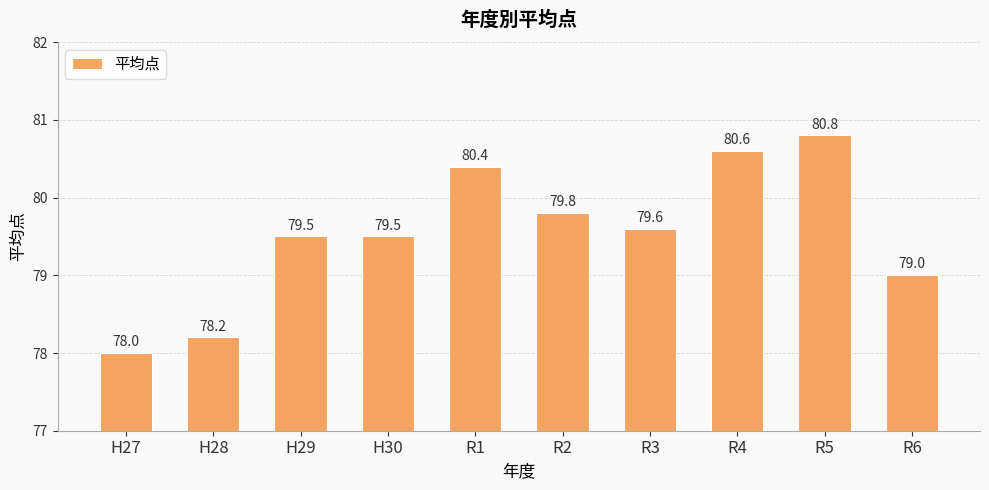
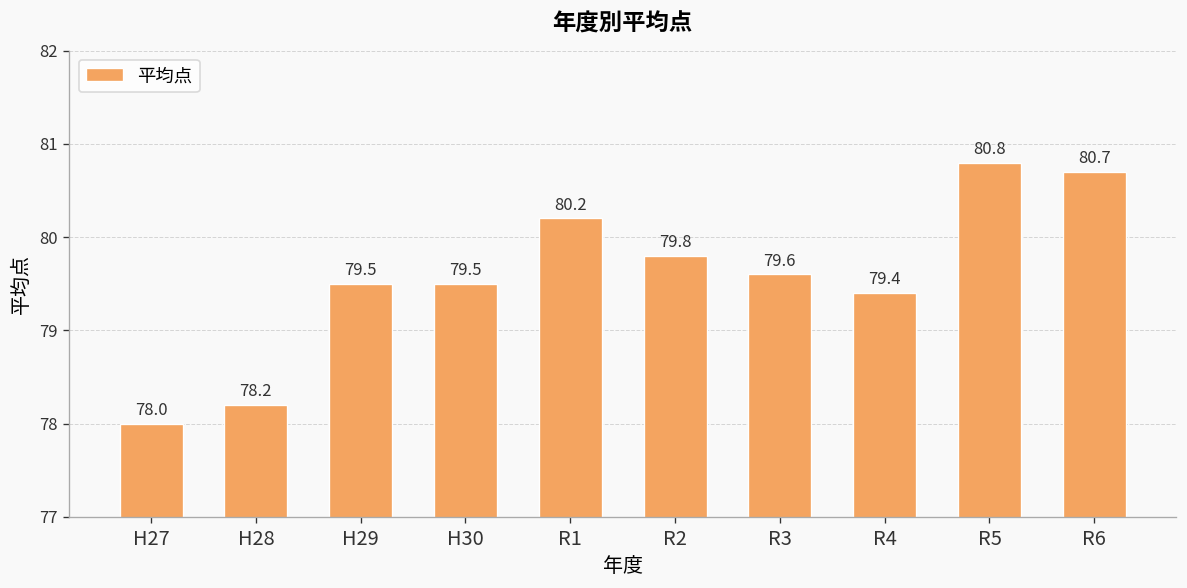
R1: 80.4 -> 80.2
R4: 80.6 -> 79.4
R6: 79.0 -> 80.7
